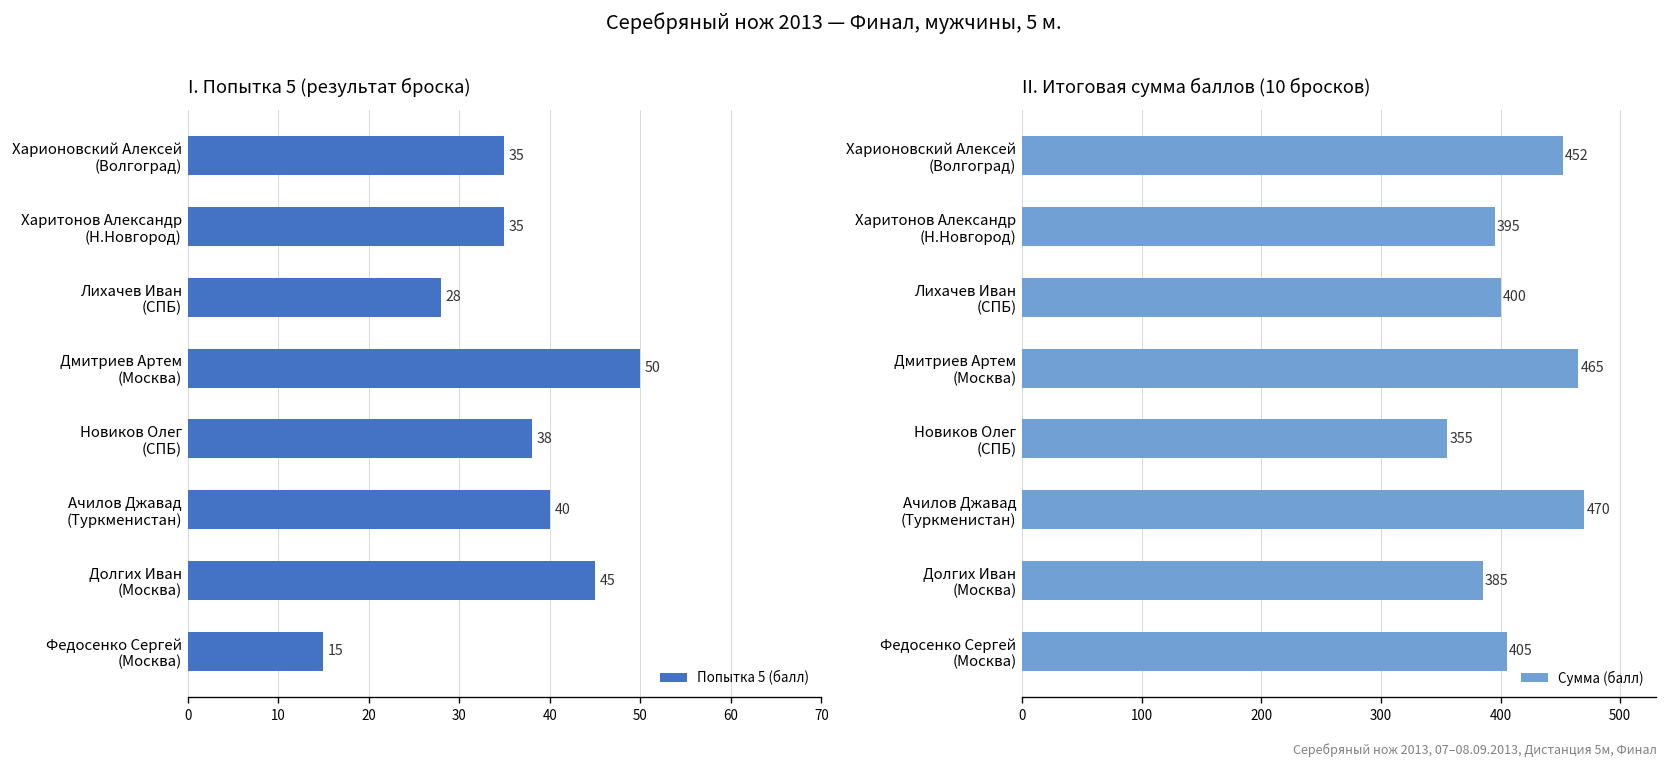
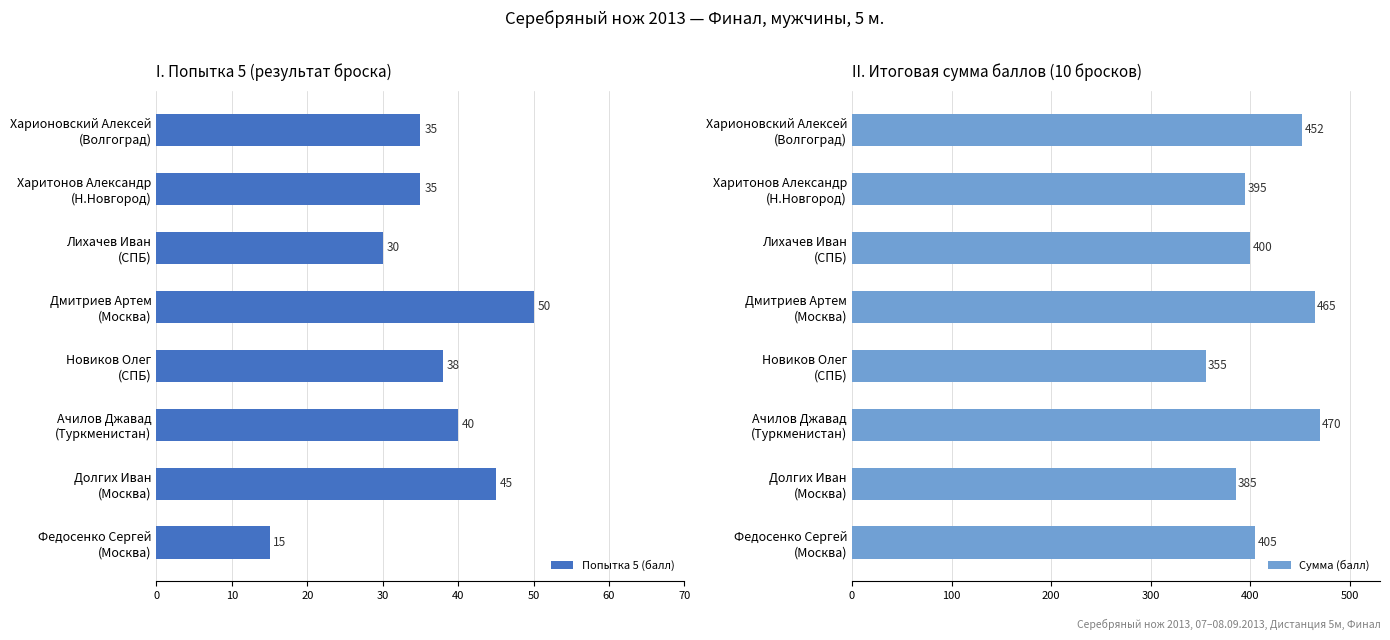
I. Попытка 5 (результат броска), Лихачев Иван (СПБ): 28 -> 30
